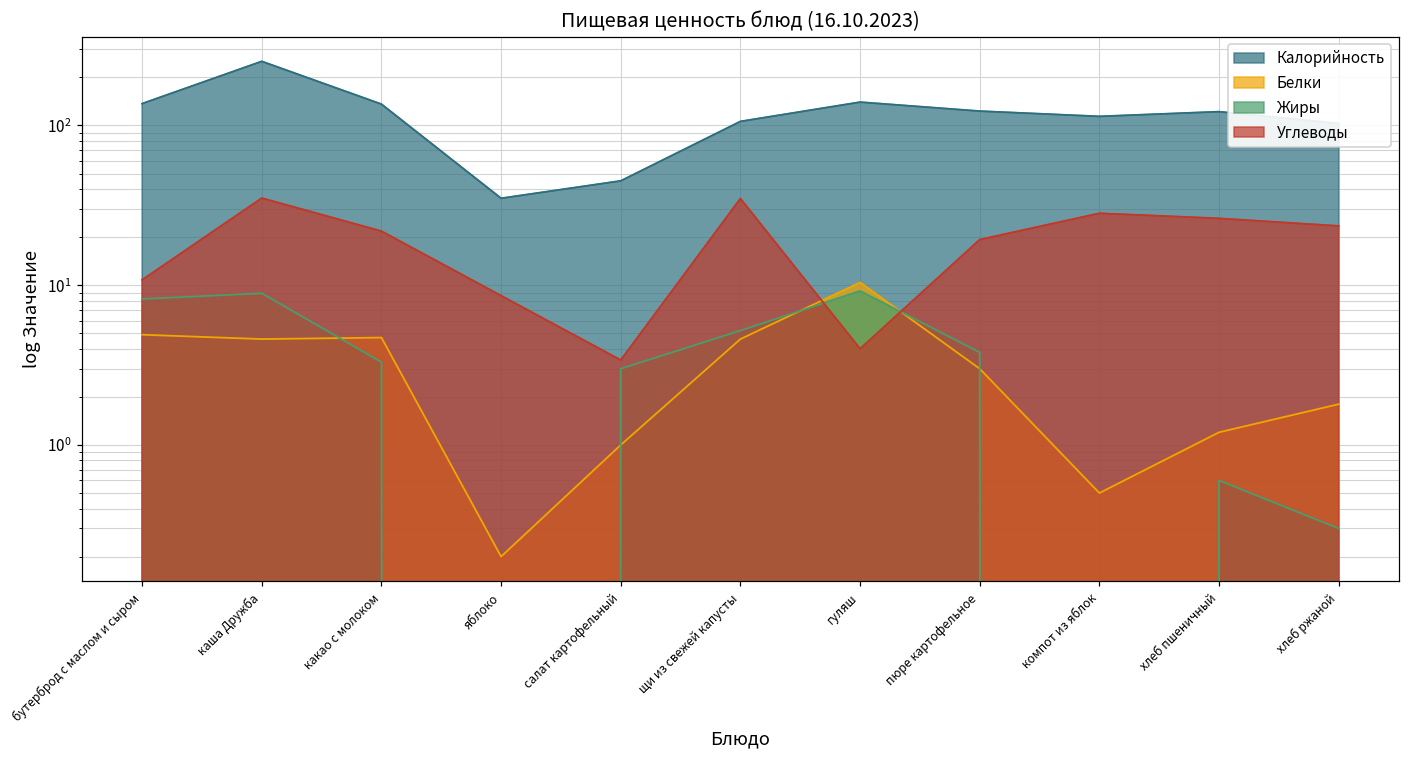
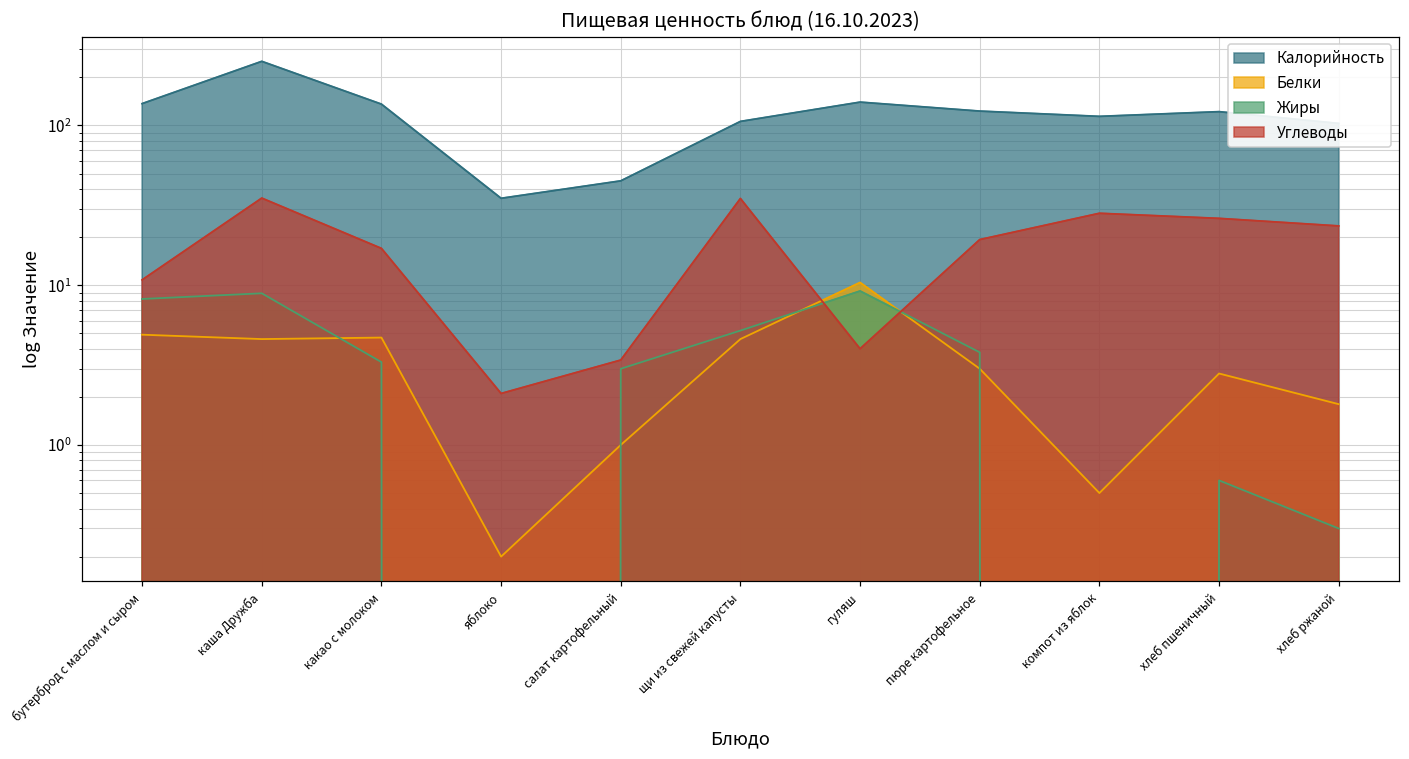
Углеводы, какао с молоком: 22 -> 17
Углеводы, яблоко: 9 -> 2.1
Белки, хлеб пшеничный: 1.2 -> 2.8
